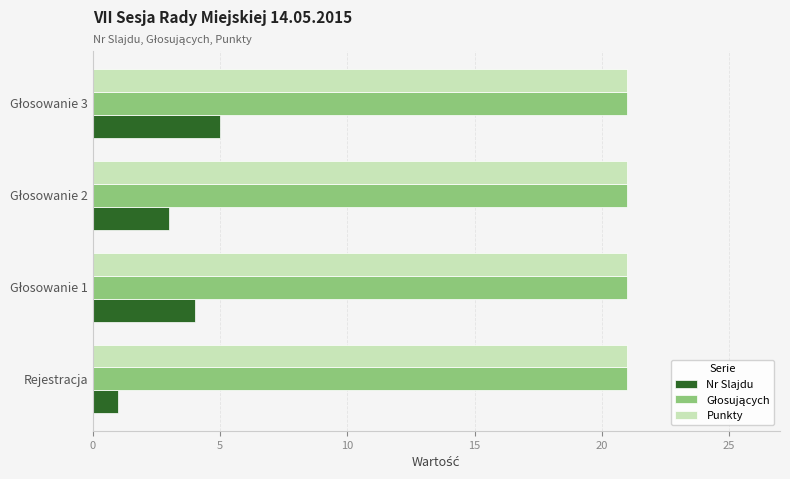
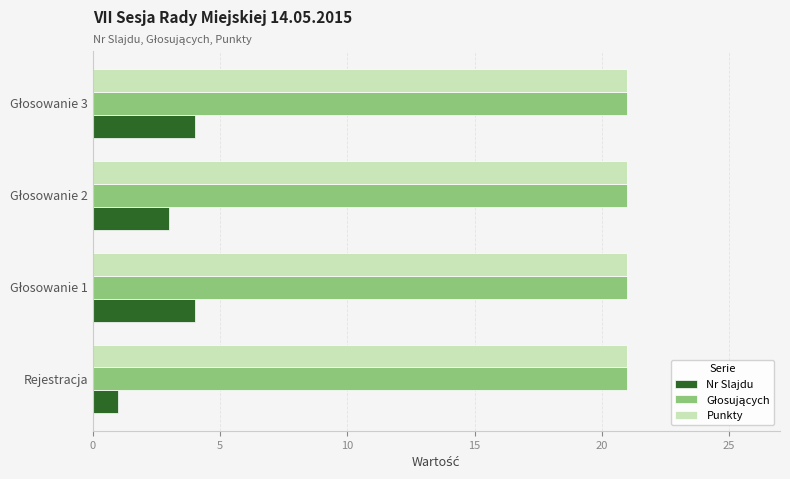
Nr Slajdu, Głosowanie 3: 5 -> 4
